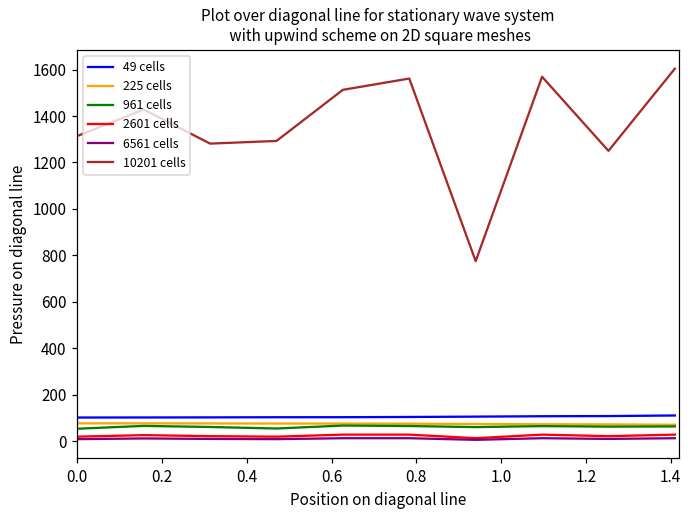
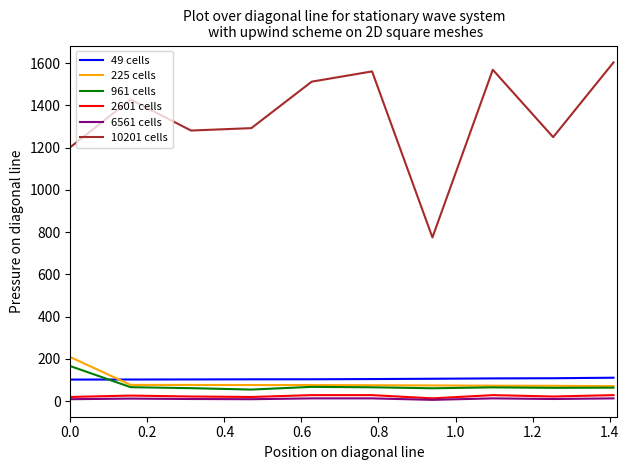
225 cells, 0.0: 80 -> 210
961 cells, 0.0: 50 -> 170
10201 cells, 0.0: 1310 -> 1200
